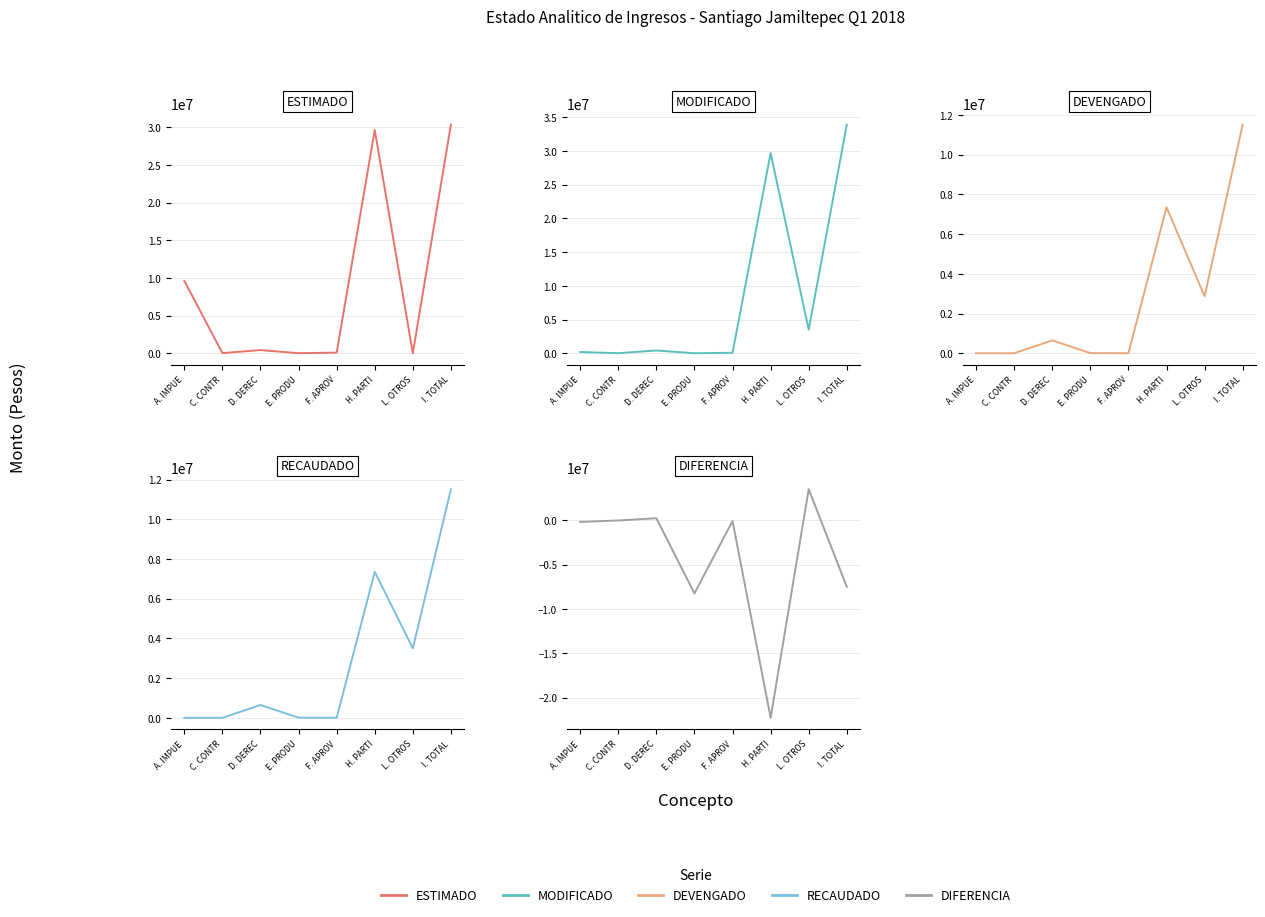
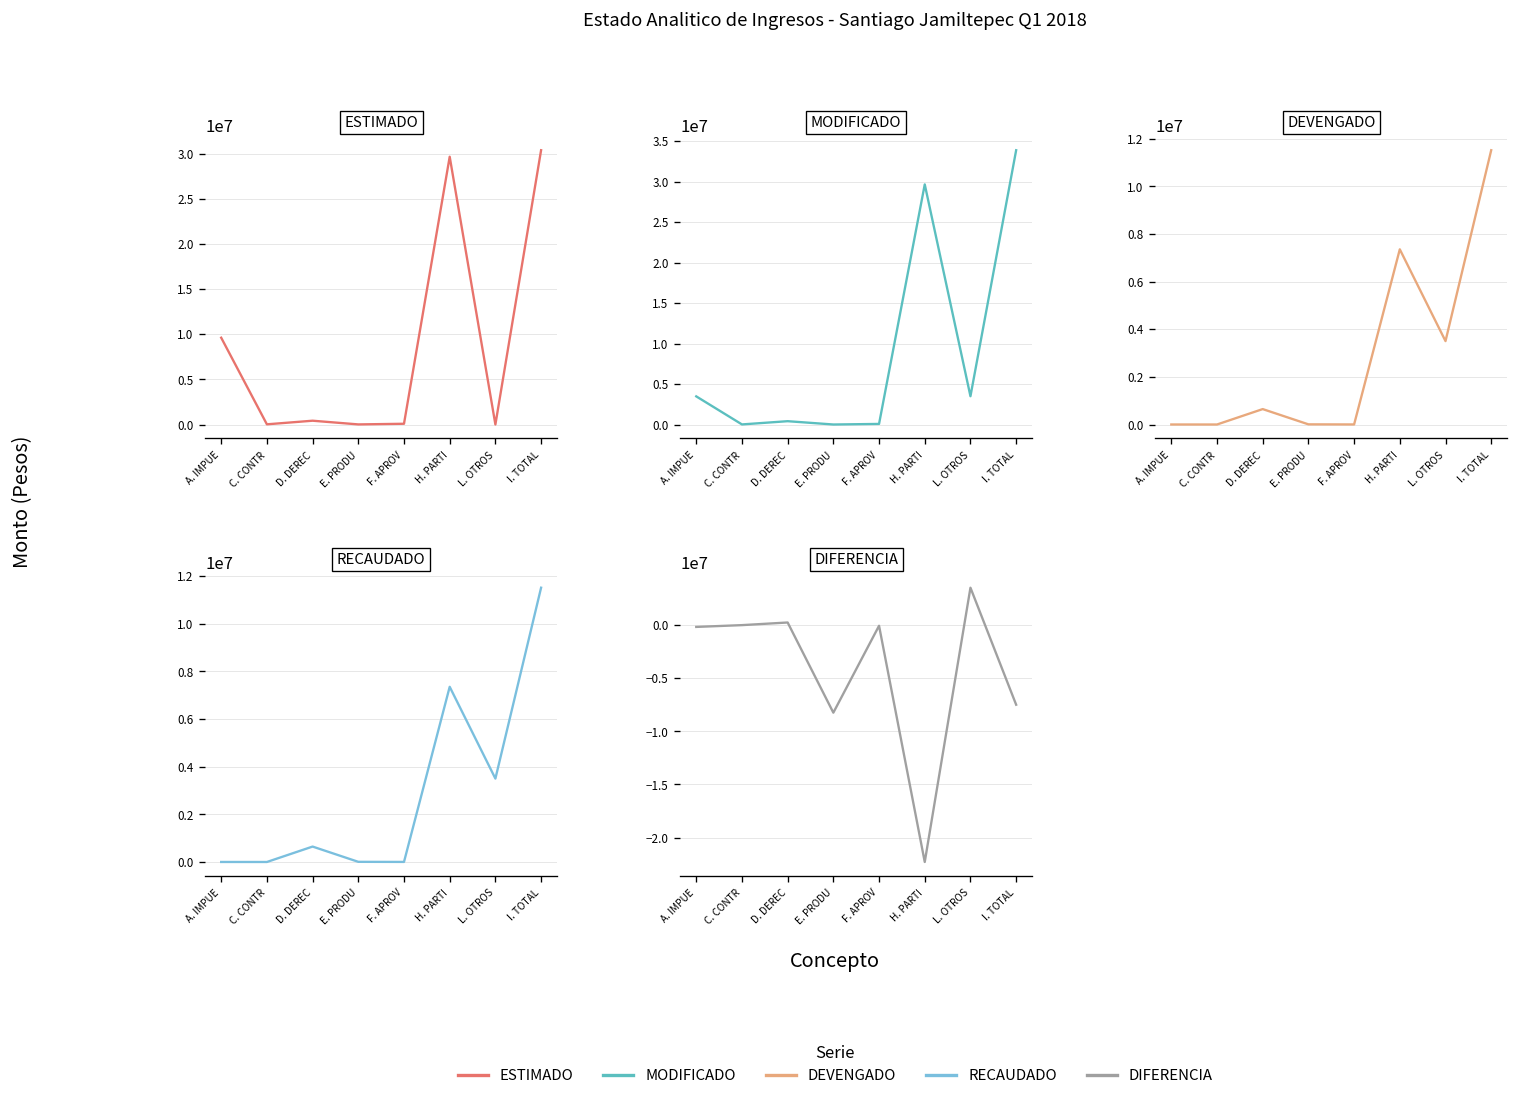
MODIFICADO, A. IMPUE: 0 -> 3000000
DEVENGADO, L. OTROS: 2900000 -> 3500000
